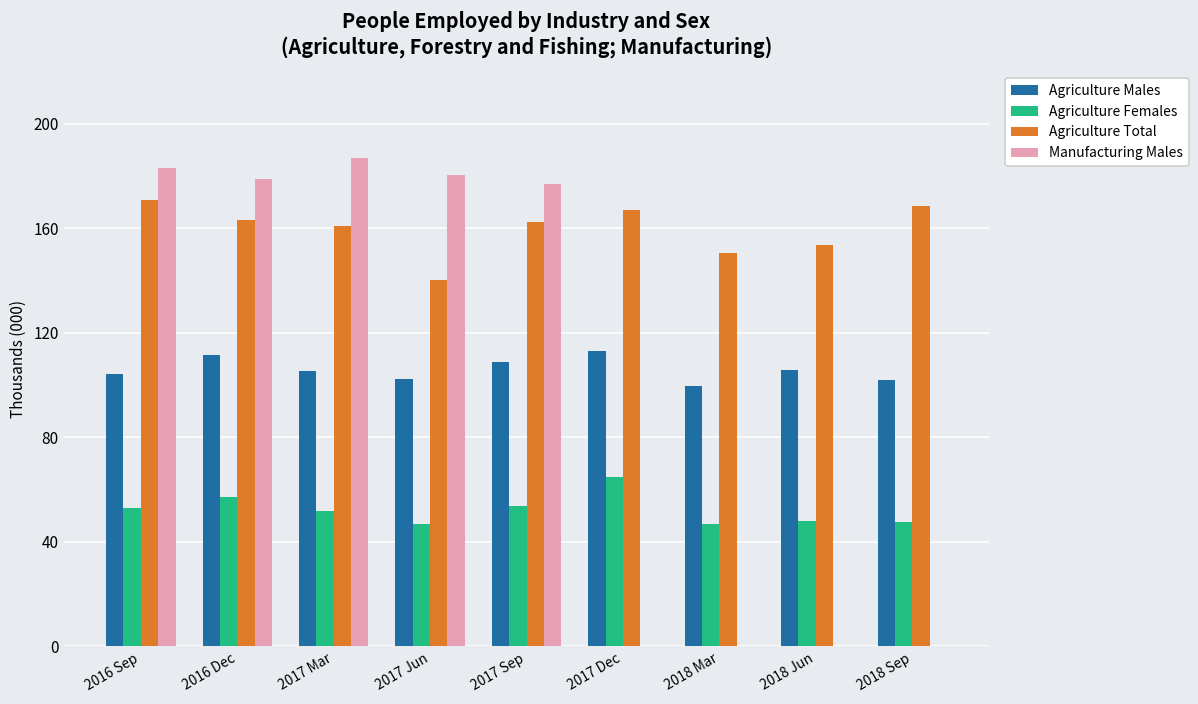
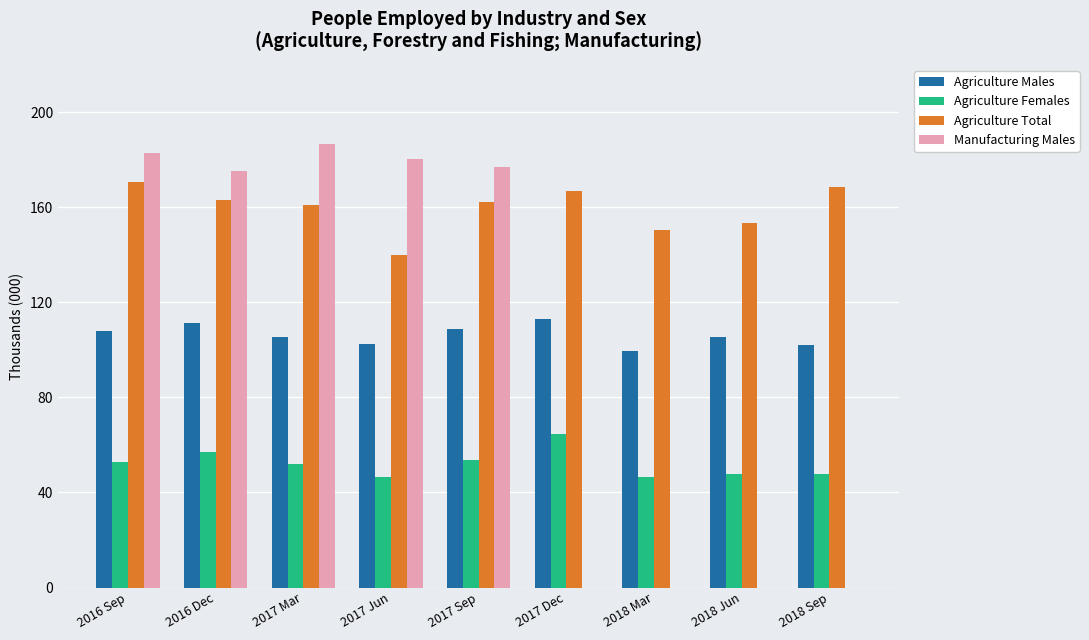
Agriculture Males, 2016 Sep: 104 -> 108
Manufacturing Males, 2016 Dec: 179 -> 175
